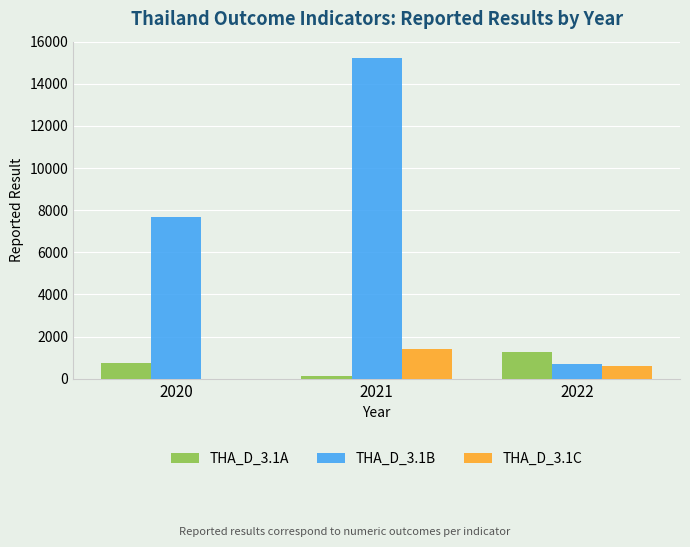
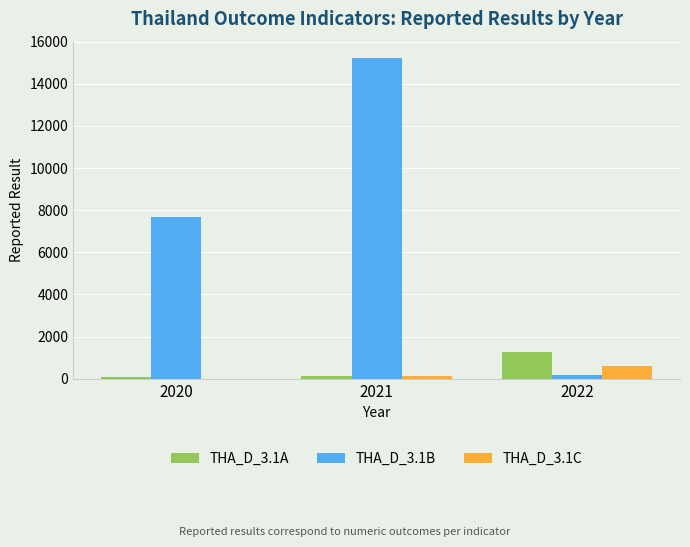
THA_D_3.1A, 2020: 800 -> 100
THA_D_3.1C, 2021: 1400 -> 100
THA_D_3.1B, 2022: 700 -> 200
